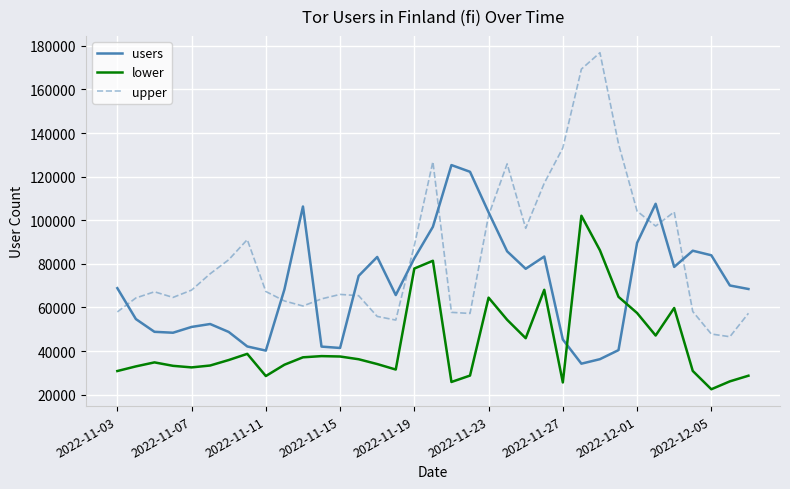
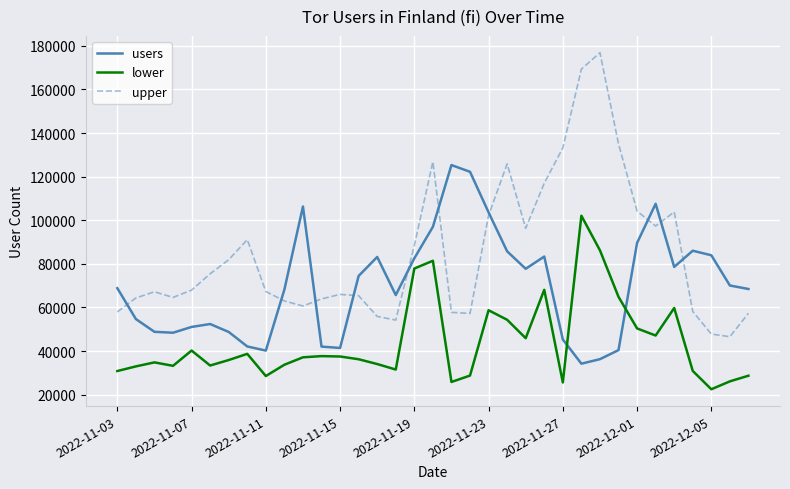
lower, 2022-11-07: 32000 -> 40000
lower, 2022-11-23: 64000 -> 59000
lower, 2022-12-01: 57000 -> 50000
